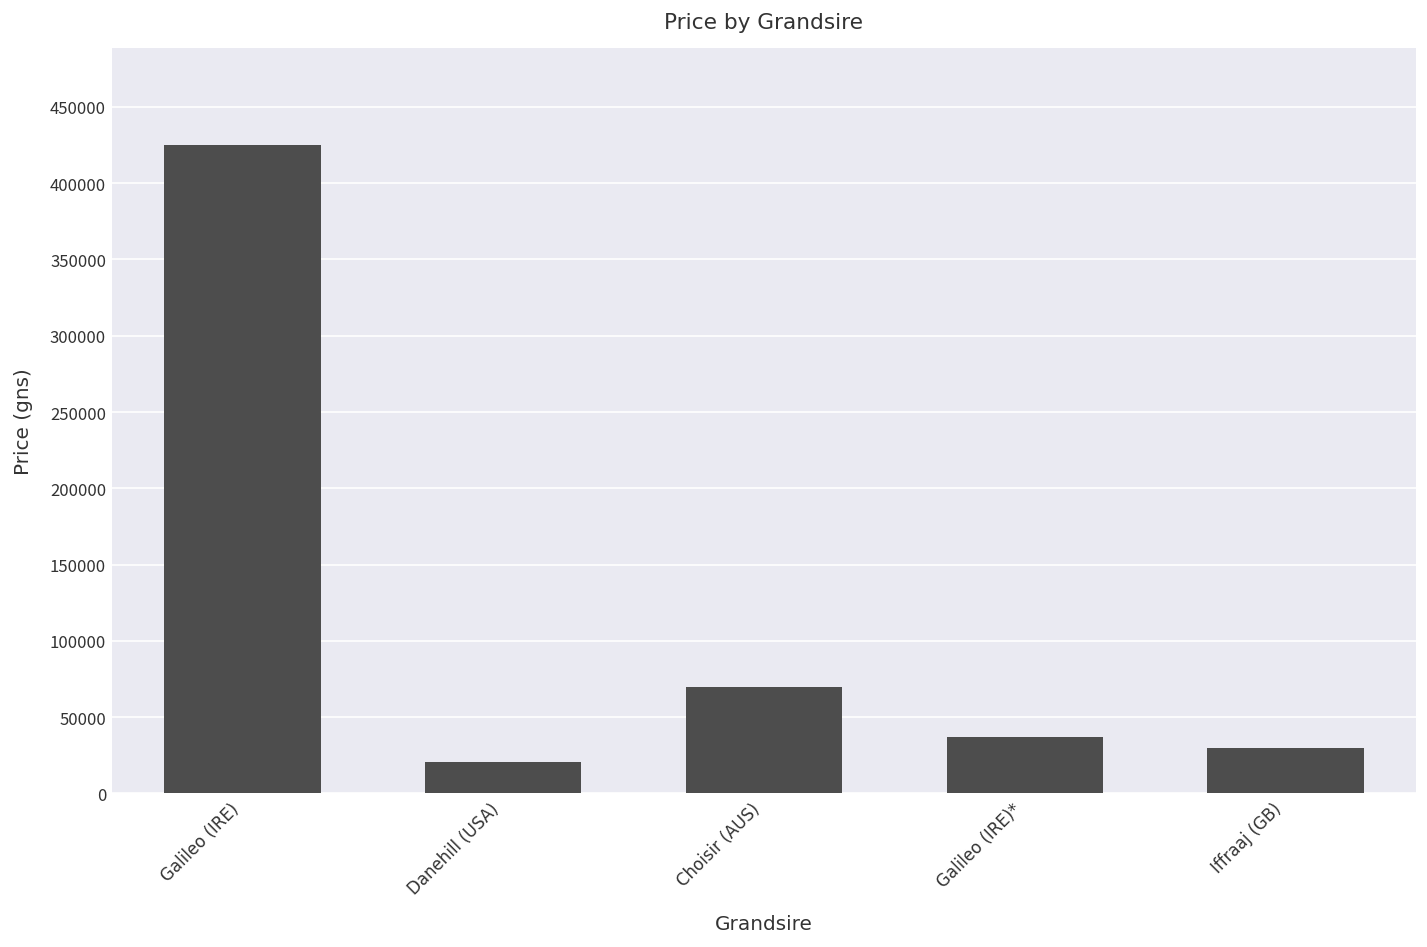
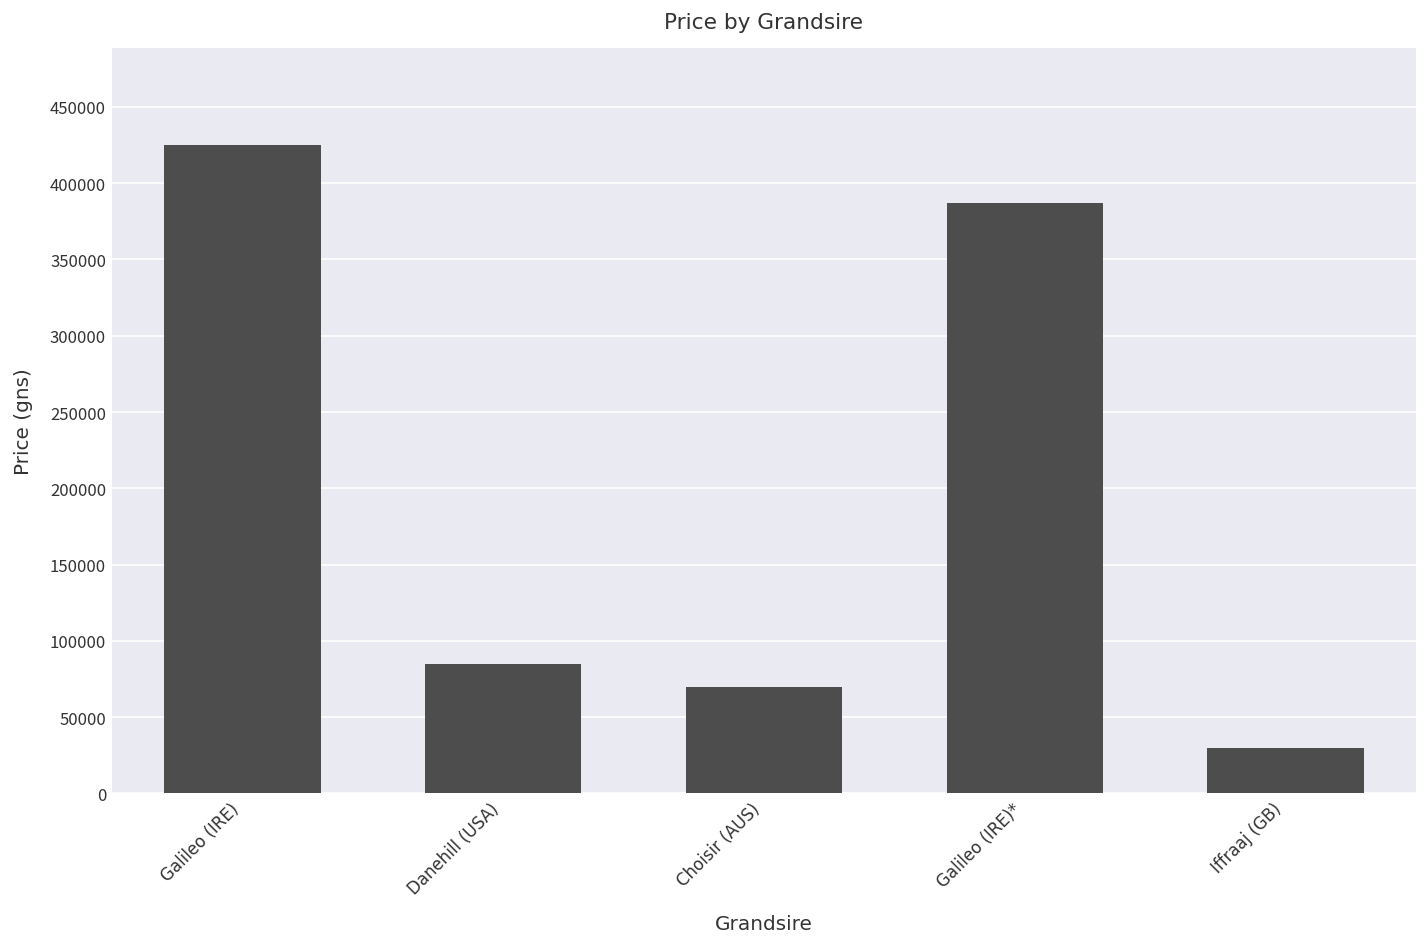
Danehill (USA): 21000 -> 85000
Galileo (IRE)*: 37000 -> 387000
